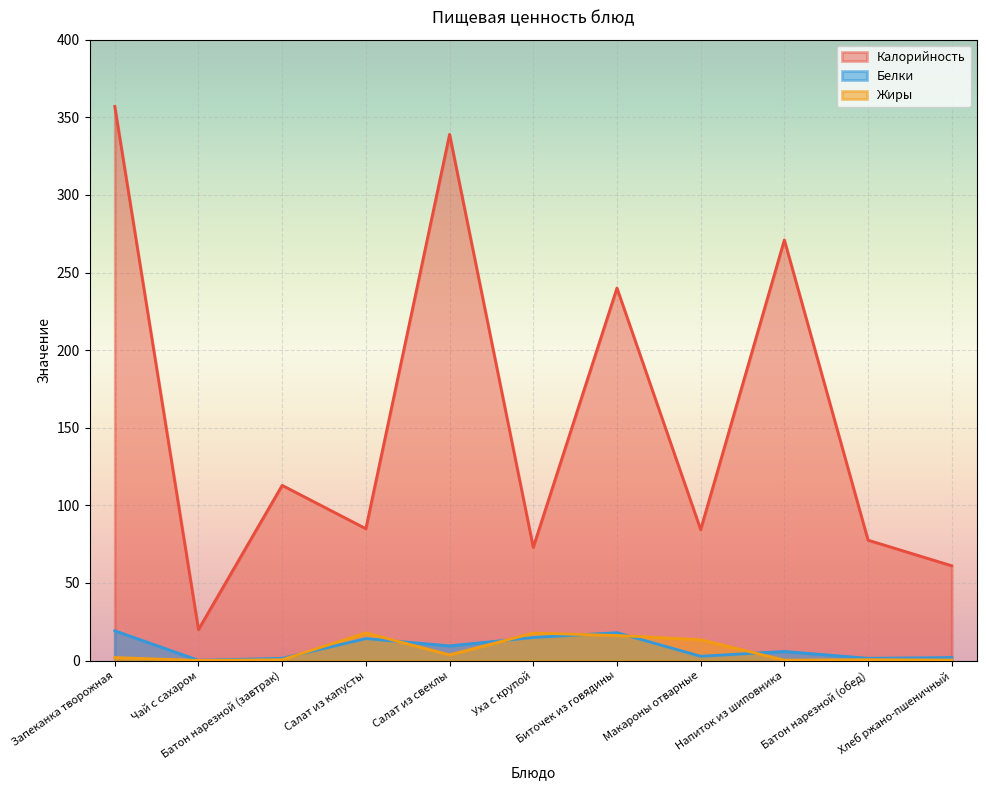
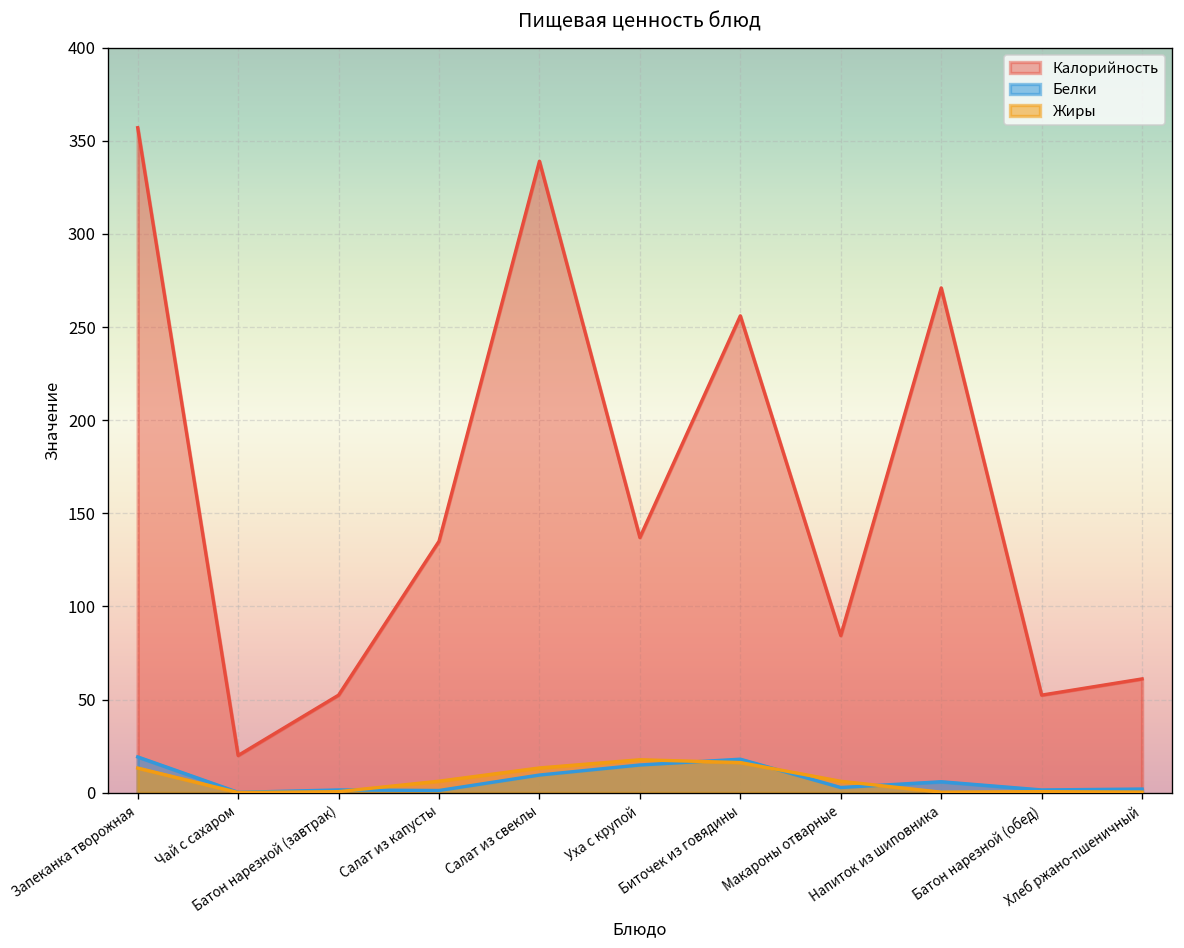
Жиры, Запеканка творожная: 2 -> 13
Калорийность, Батон нарезной (завтрак): 113 -> 52
Калорийность, Салат из капусты: 85 -> 135
Белки, Салат из капусты: 14 -> 1
Жиры, Салат из капусты: 18 -> 6
Жиры, Салат из свеклы: 4 -> 13
Калорийность, Уха с крупой: 73 -> 137
Калорийность, Биточек из говядины: 240 -> 256
Жиры, Макароны отварные: 13 -> 6
Калорийность, Батон нарезной (обед): 78 -> 52
